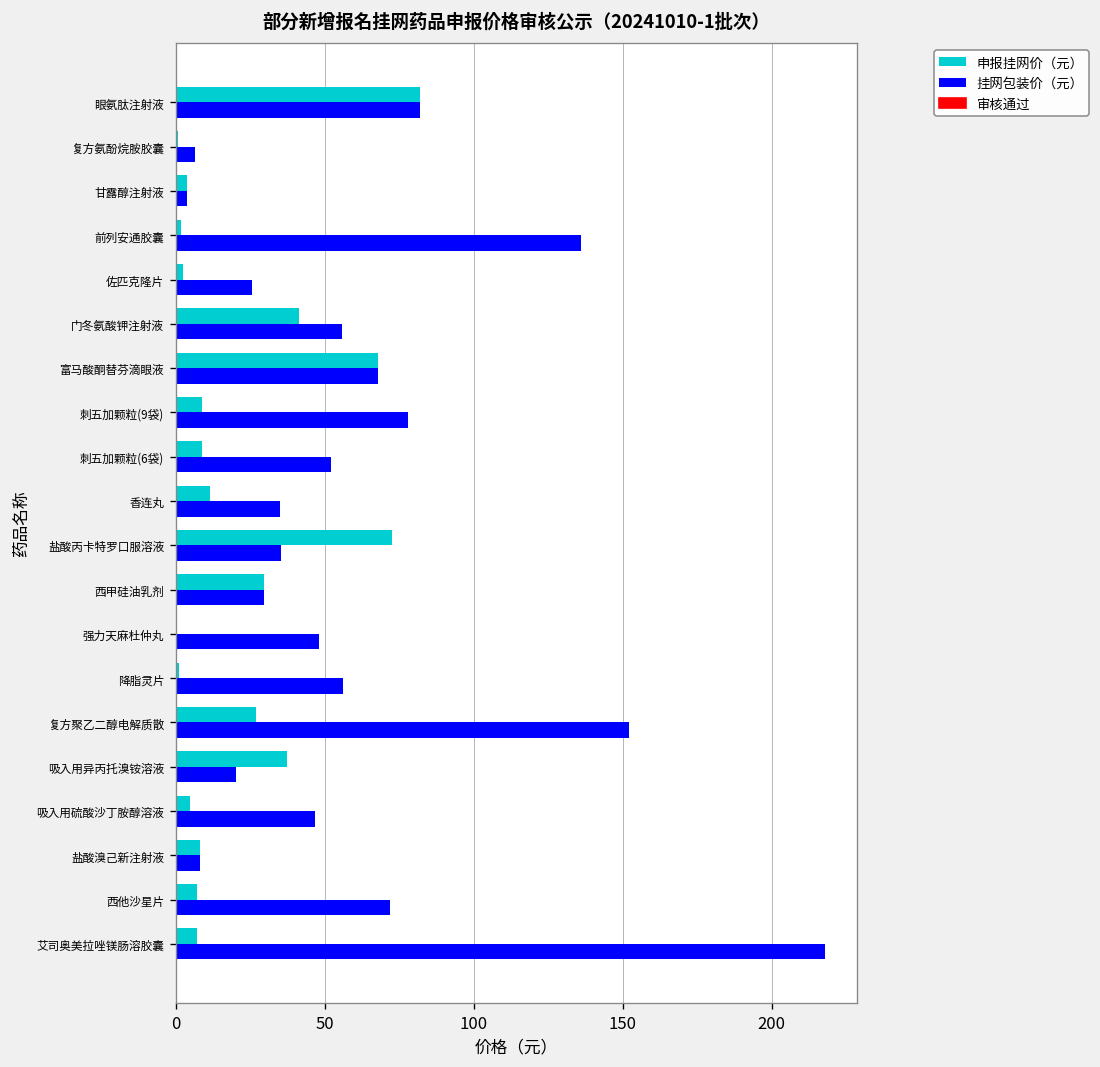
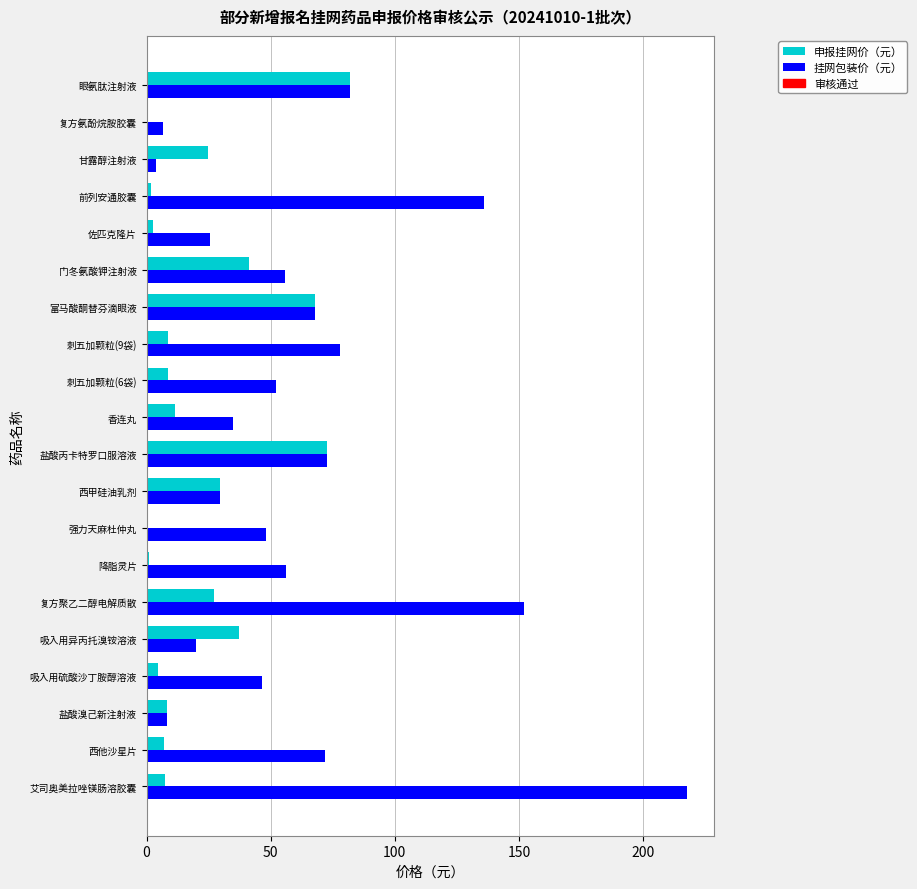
申报挂网价（元）, 甘露醇注射液: 4 -> 25
挂网包装价（元）, 盐酸丙卡特罗口服溶液: 35 -> 73
